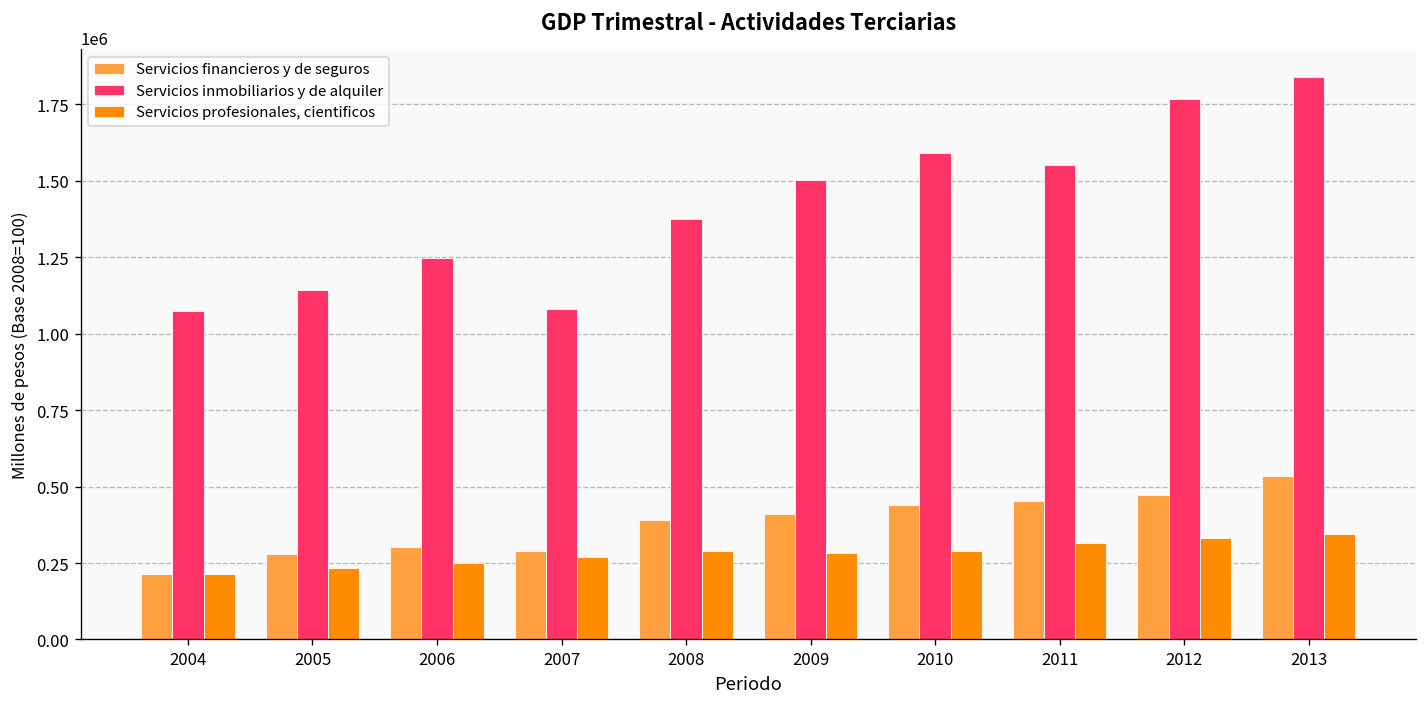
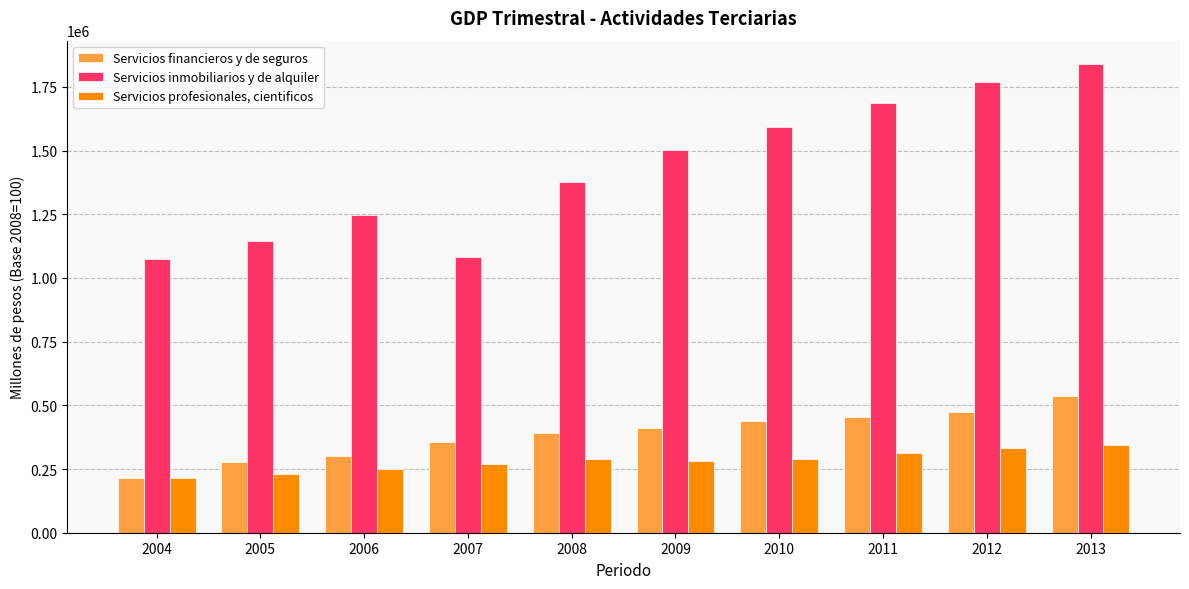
Servicios financieros y de seguros, 2007: 290000 -> 360000
Servicios inmobiliarios y de alquiler, 2011: 1550000 -> 1690000
